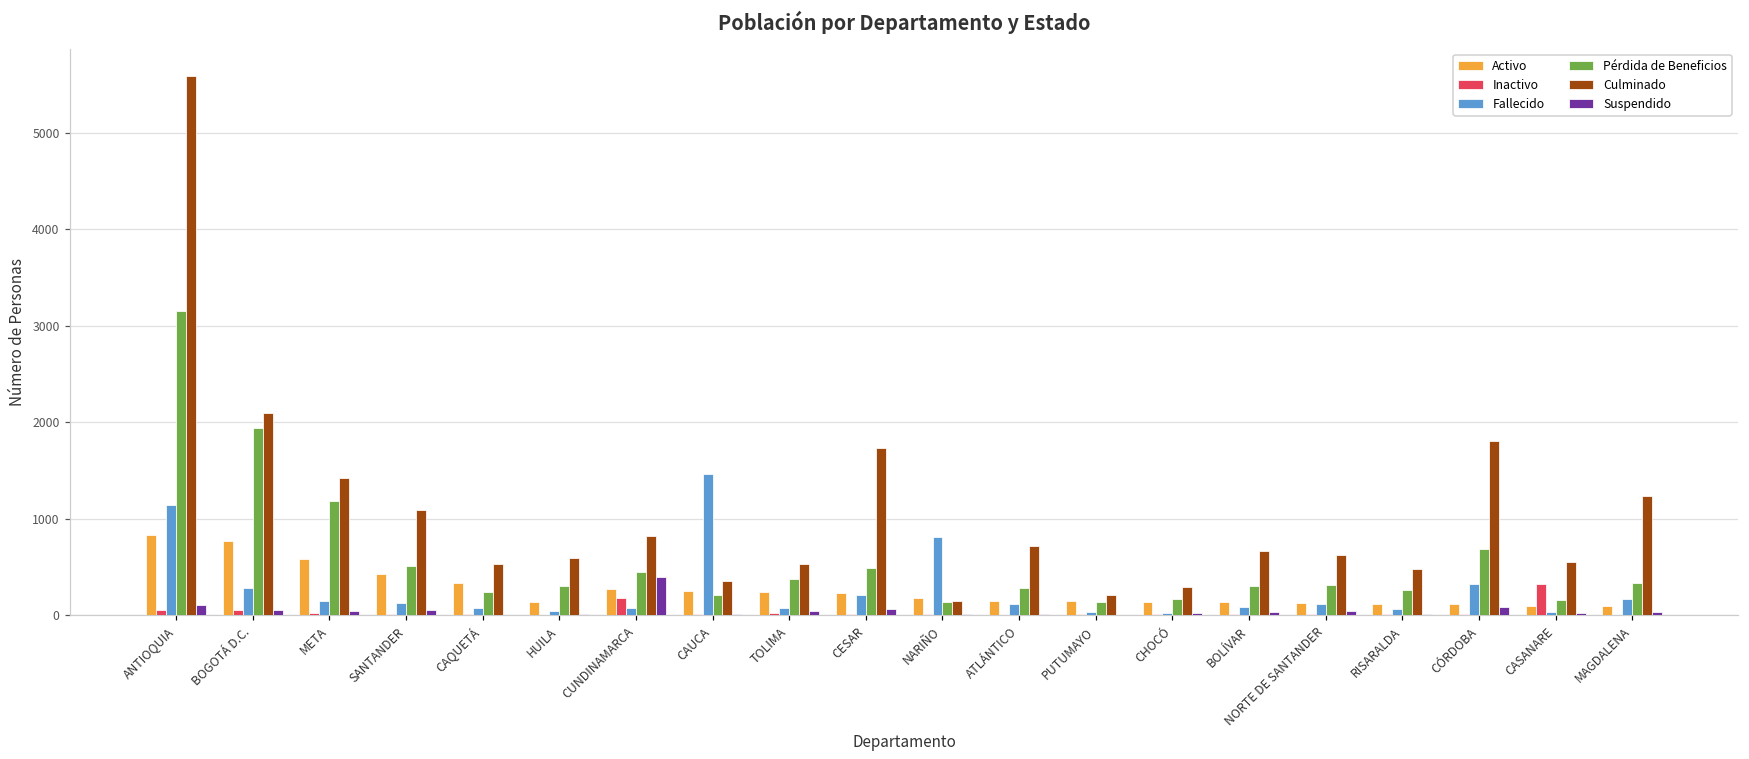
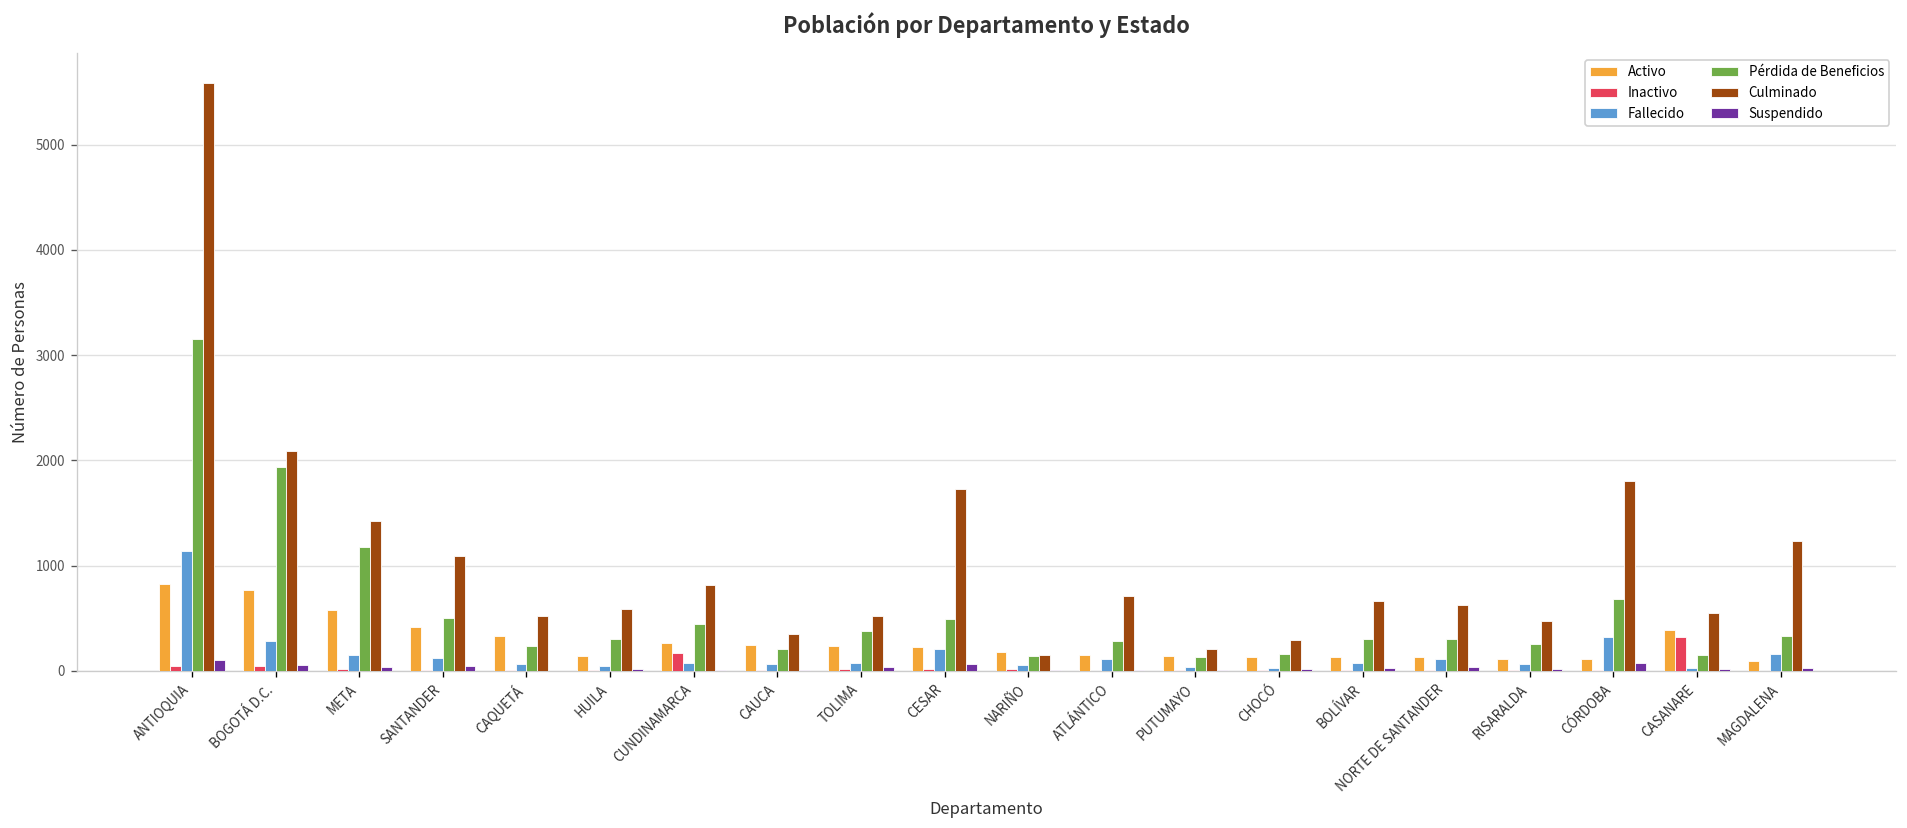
Suspendido, CUNDINAMARCA: 400 -> 0
Fallecido, CAUCA: 1500 -> 100
Fallecido, NARIÑO: 800 -> 100
Activo, CASANARE: 100 -> 400
